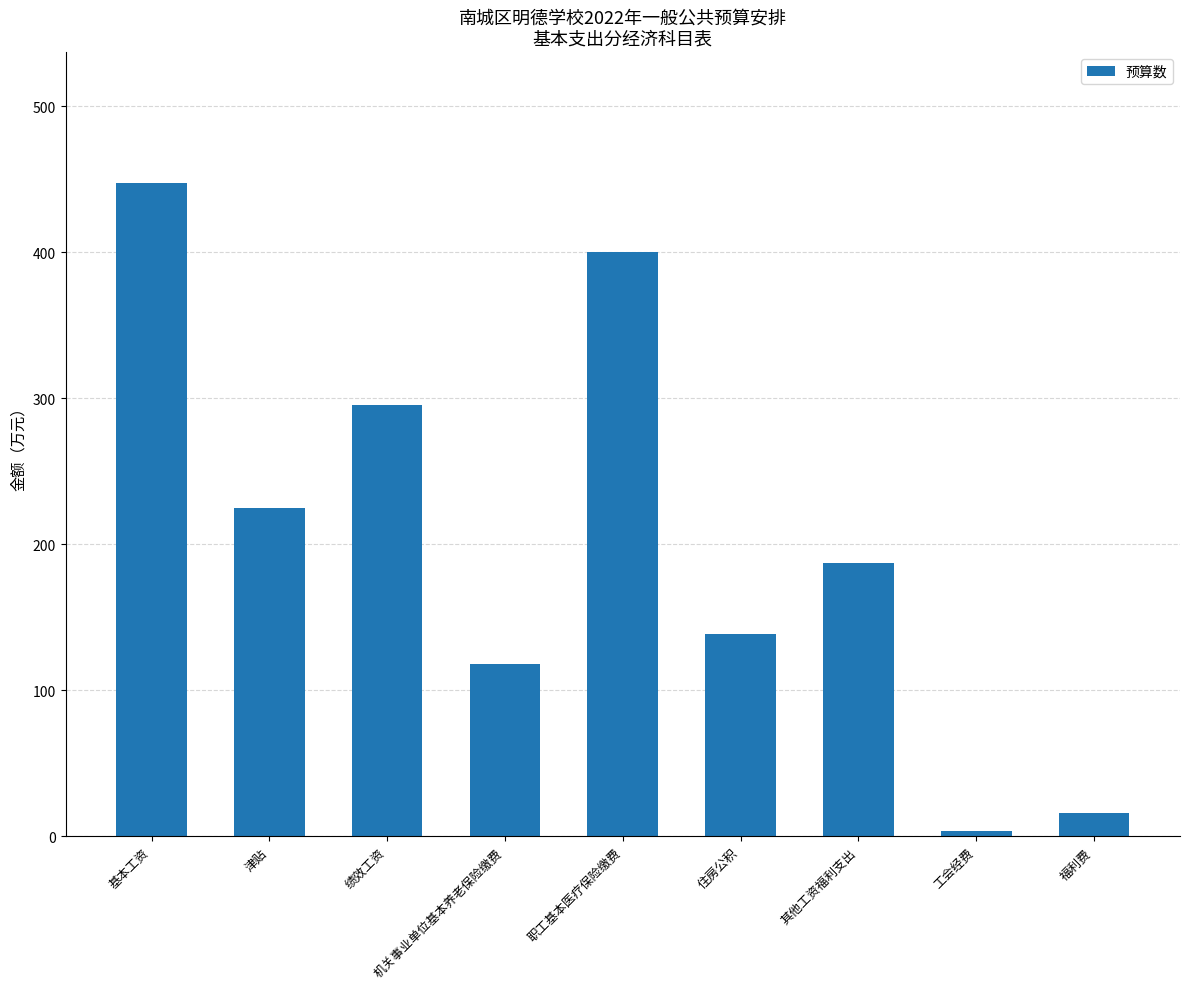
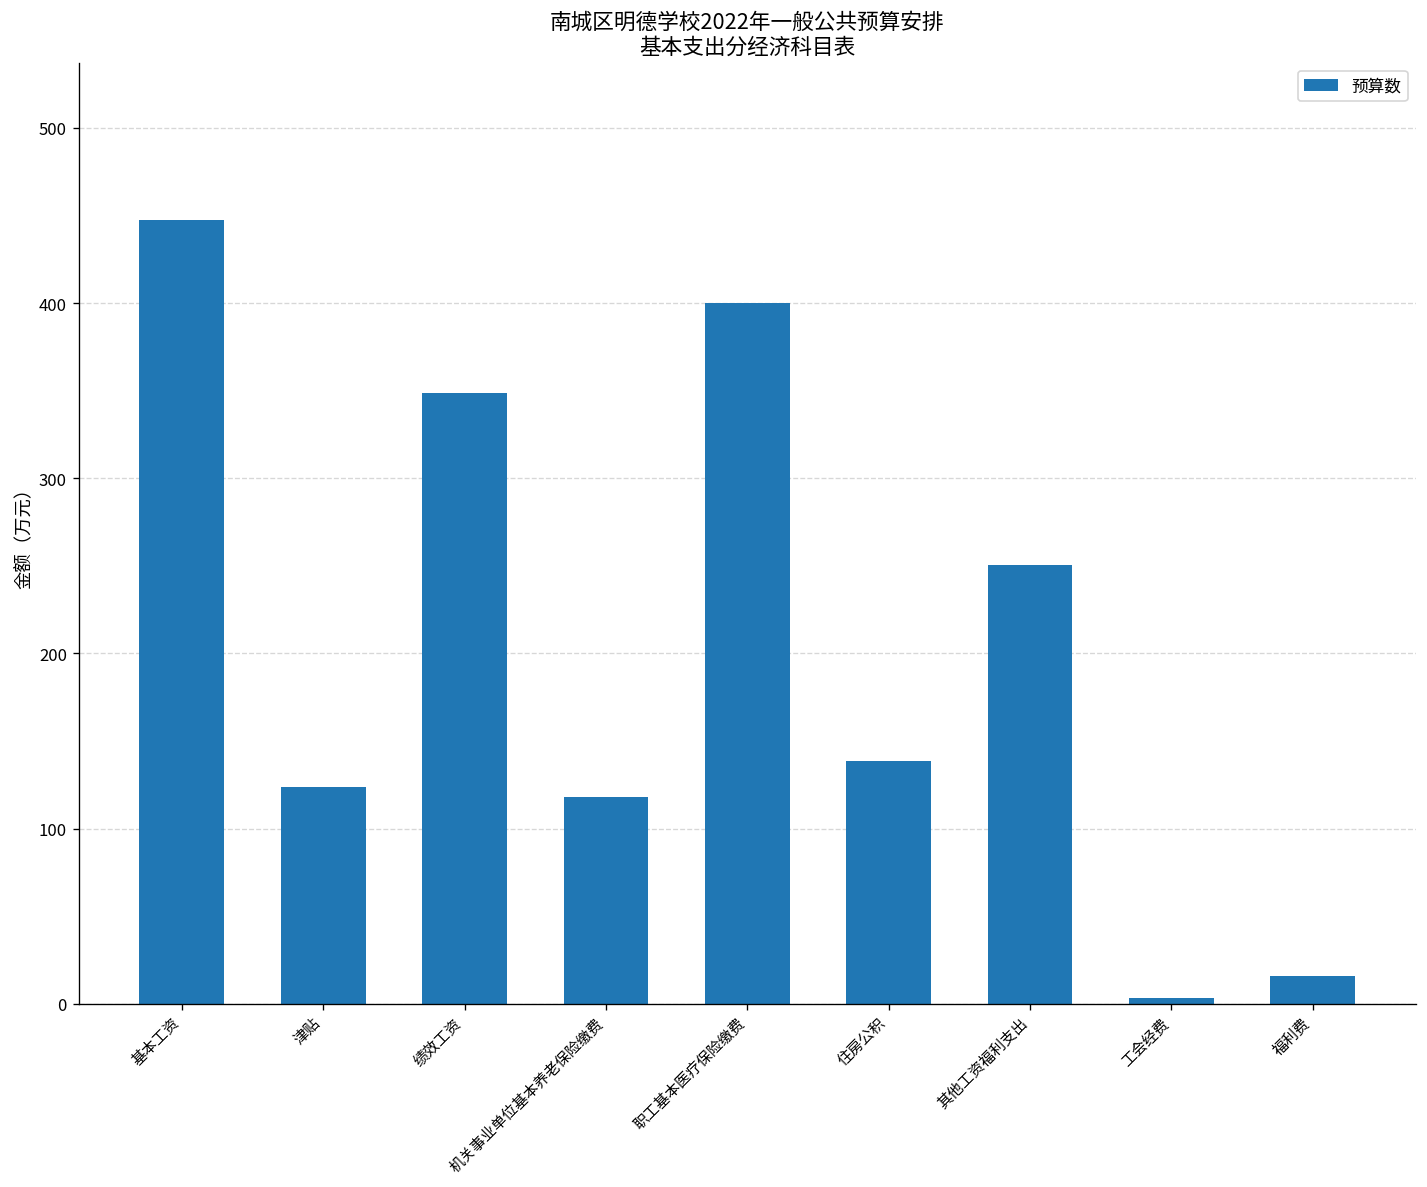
津贴: 225 -> 124
绩效工资: 295 -> 349
其他工资福利支出: 187 -> 250
